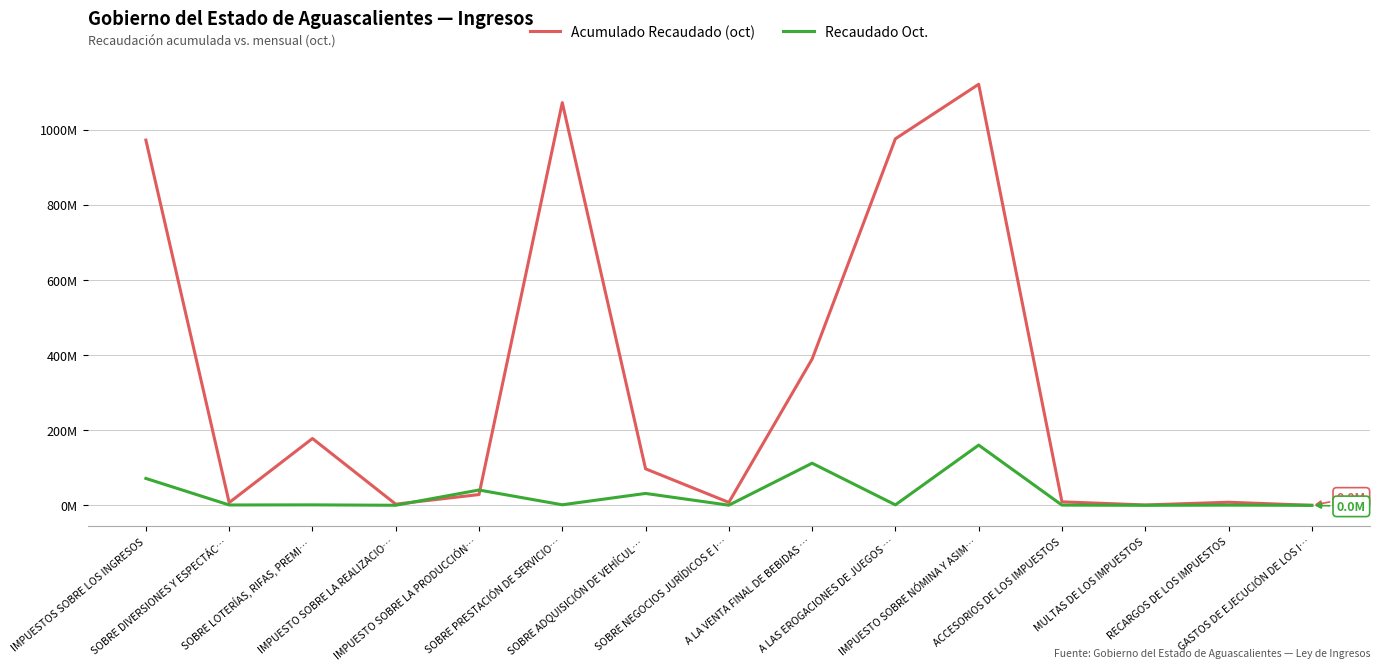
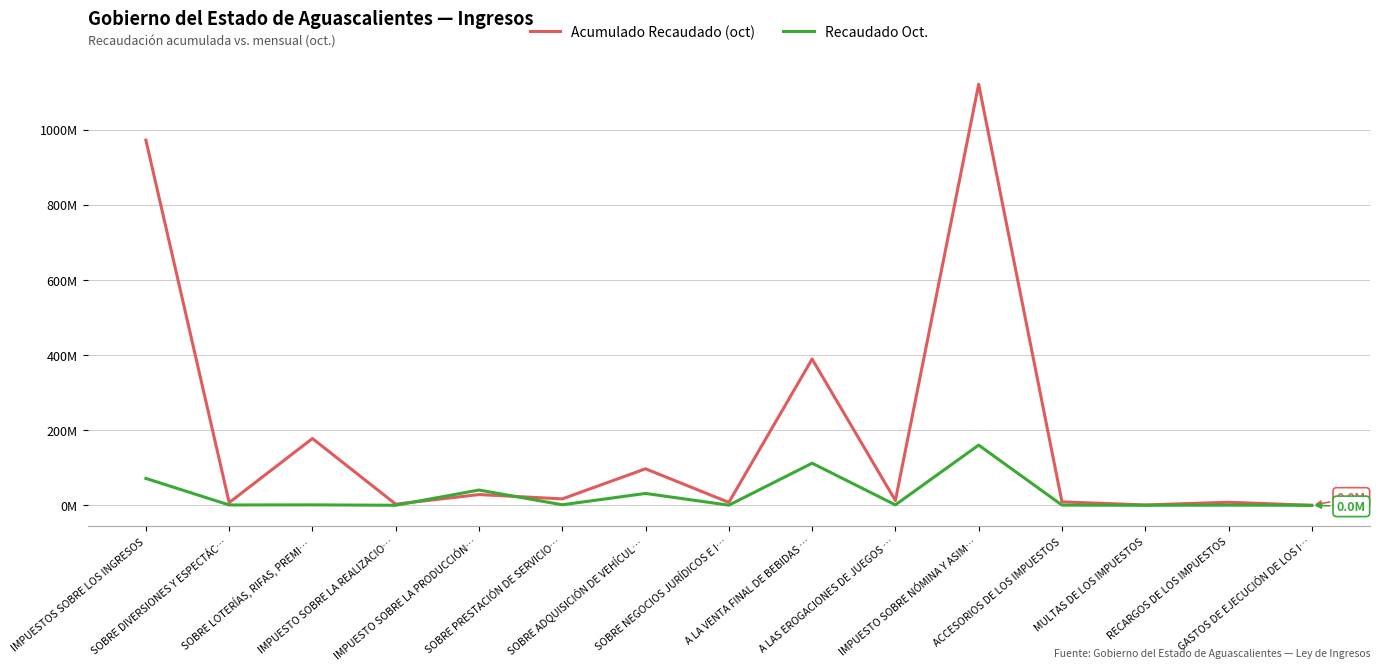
Acumulado Recaudado (oct), SOBRE PRESTACIÓN DE SERVICIO…: 1070000000 -> 20000000
Acumulado Recaudado (oct), A LAS EROGACIONES DE JUEGOS …: 980000000 -> 10000000
